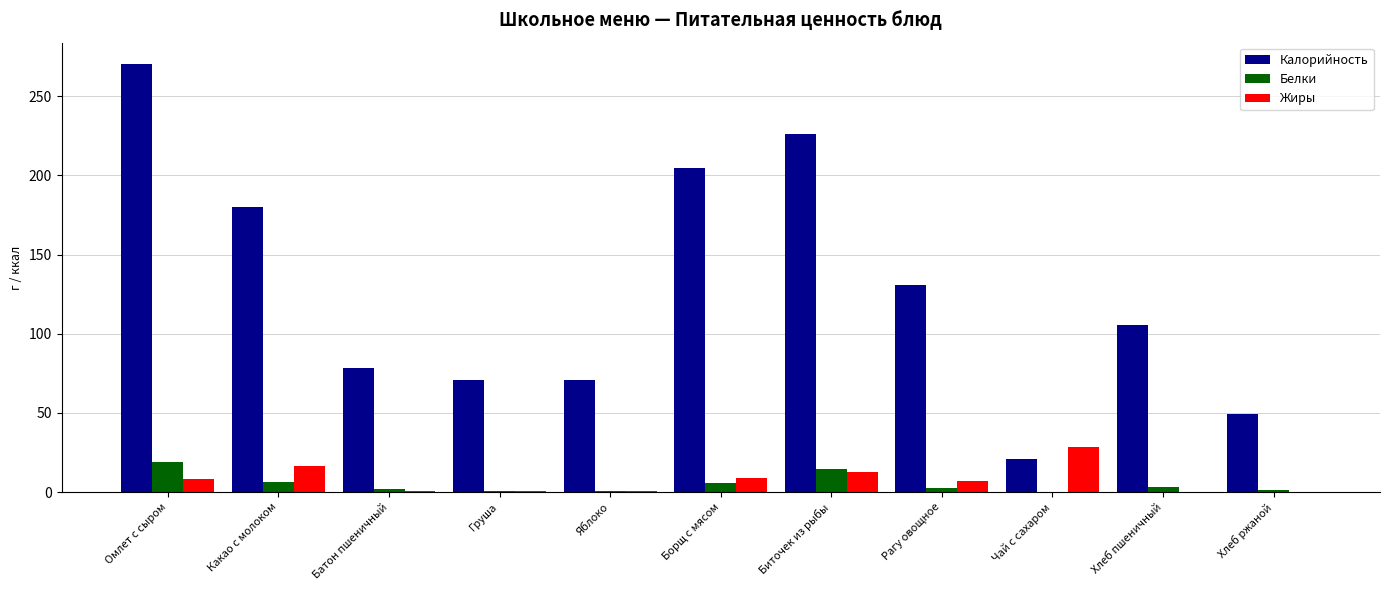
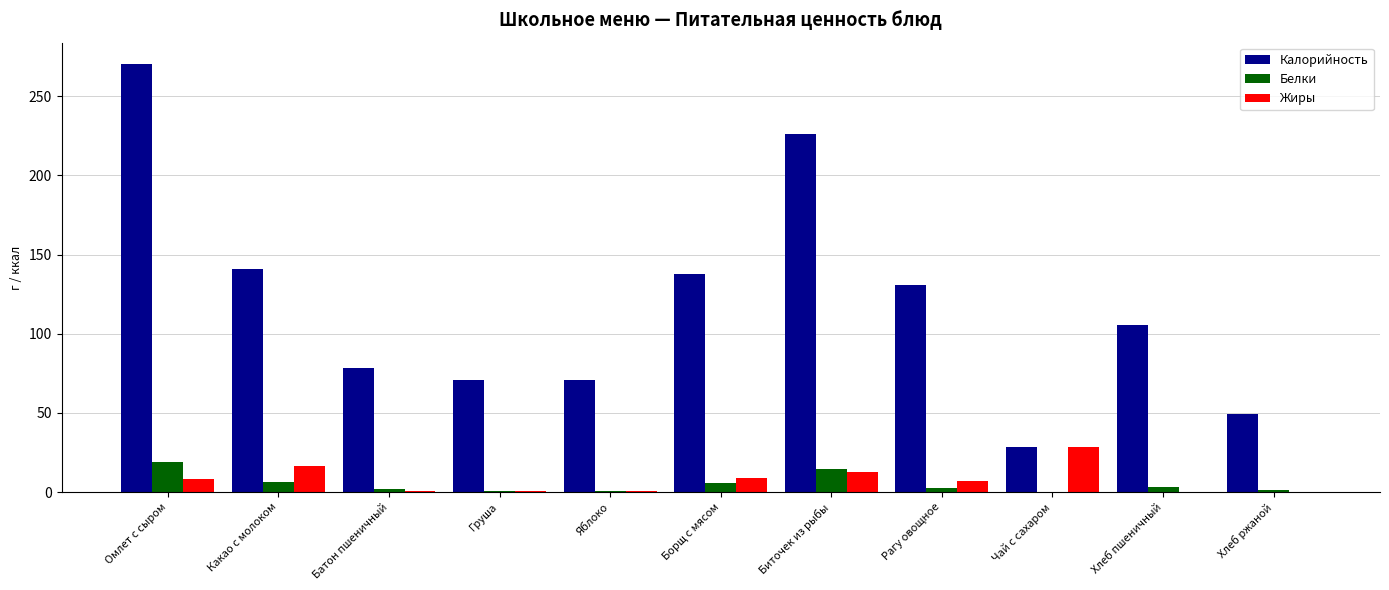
Калорийность, Какао с молоком: 180 -> 141
Калорийность, Борщ с мясом: 205 -> 138
Калорийность, Чай с сахаром: 21 -> 29
